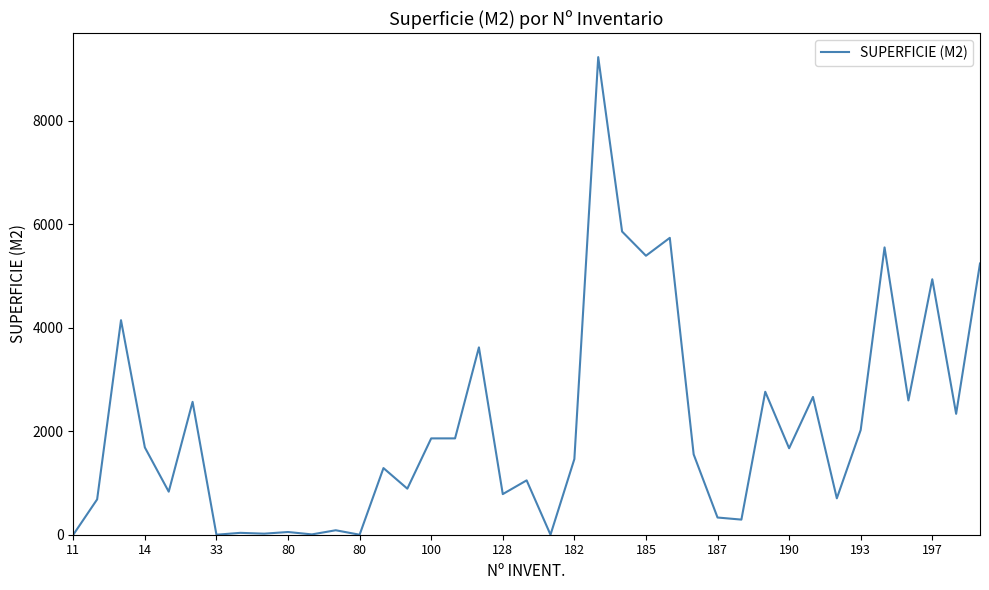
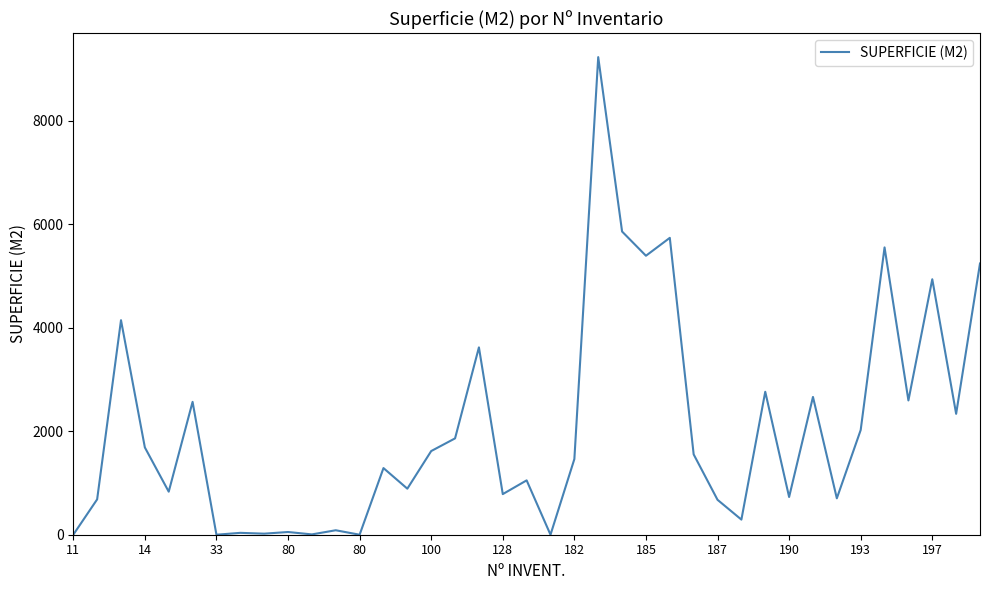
100: 1900 -> 1600
187: 300 -> 700
190: 1700 -> 700
